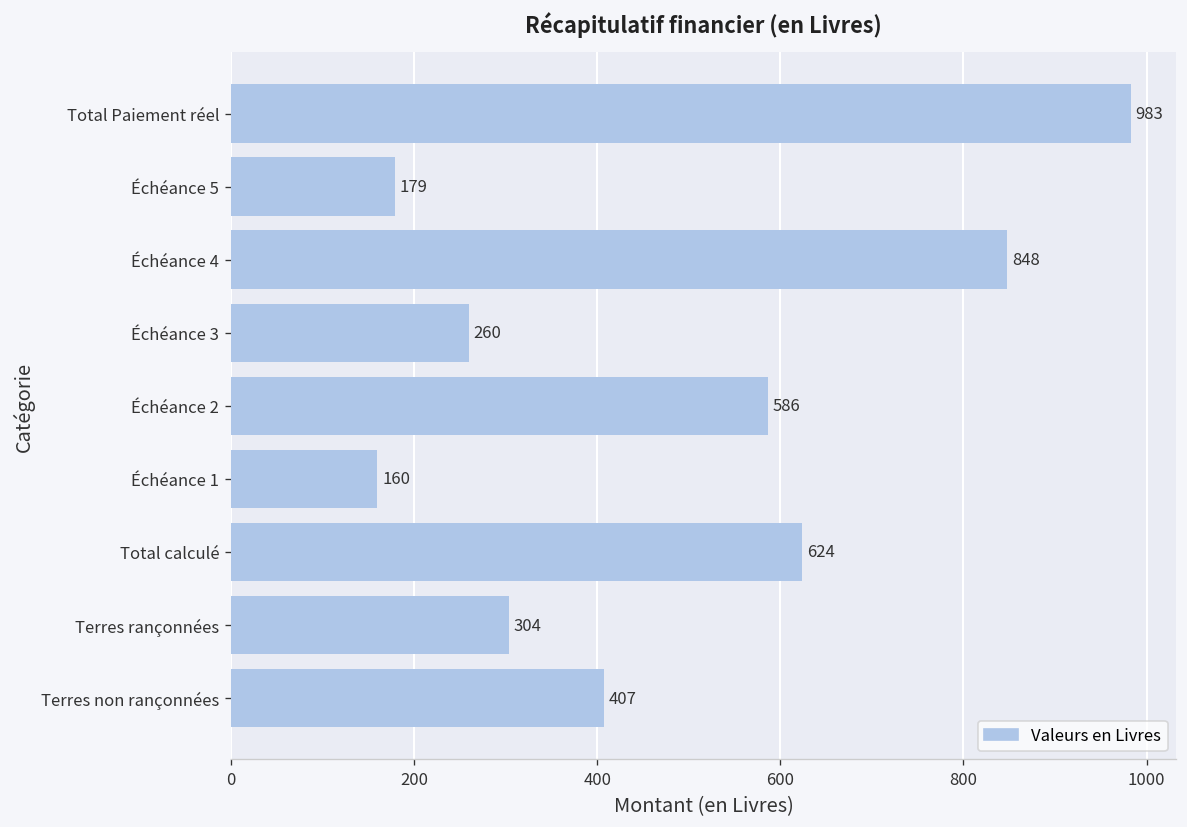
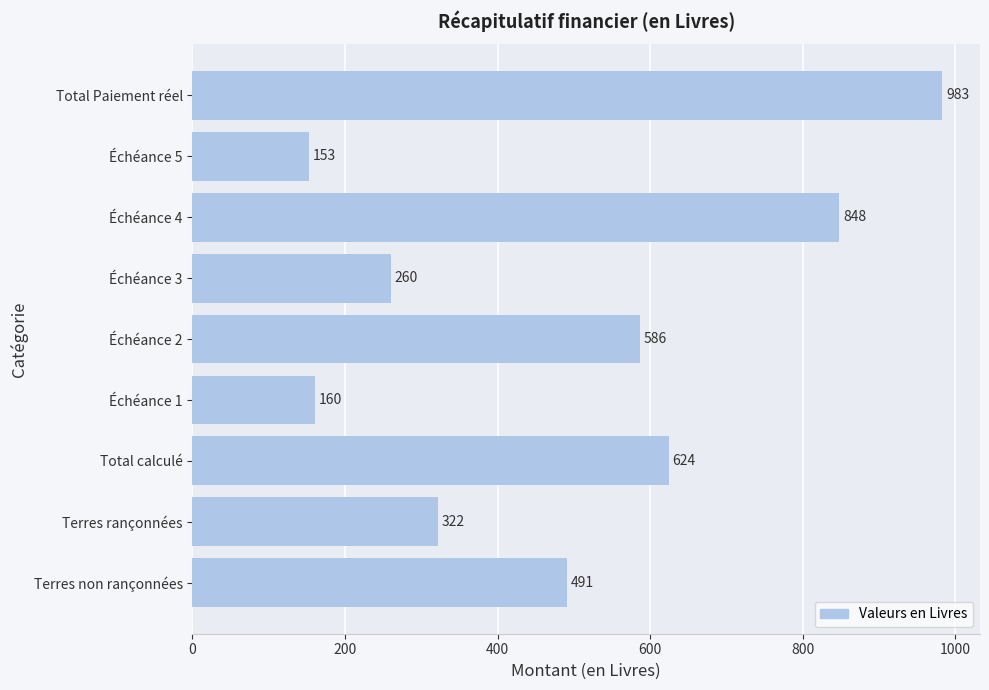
Échéance 5: 179 -> 153
Terres rançonnées: 304 -> 322
Terres non rançonnées: 407 -> 491
